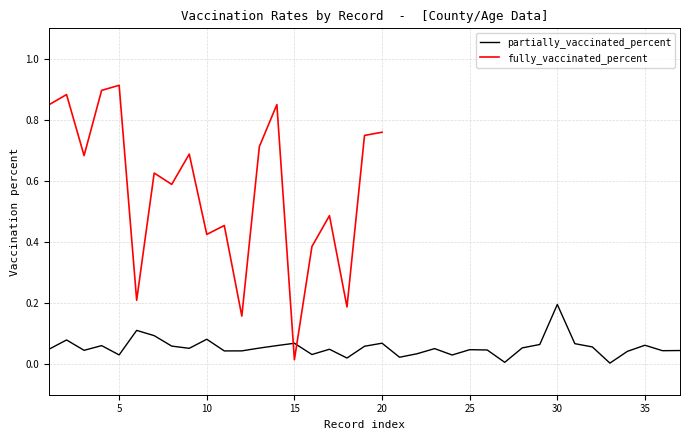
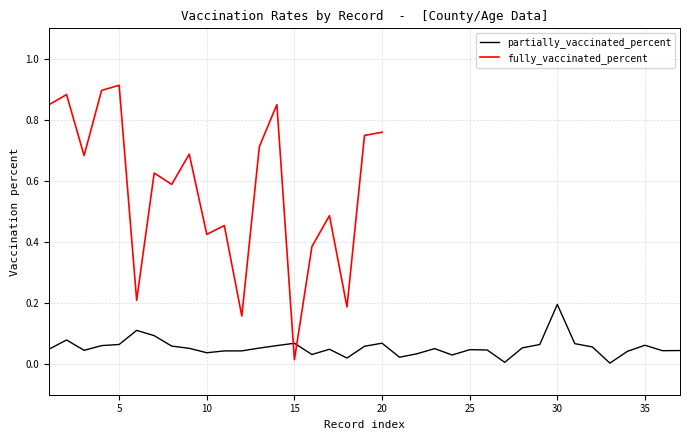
partially_vaccinated_percent, 5: 0.03 -> 0.06
partially_vaccinated_percent, 10: 0.08 -> 0.04
